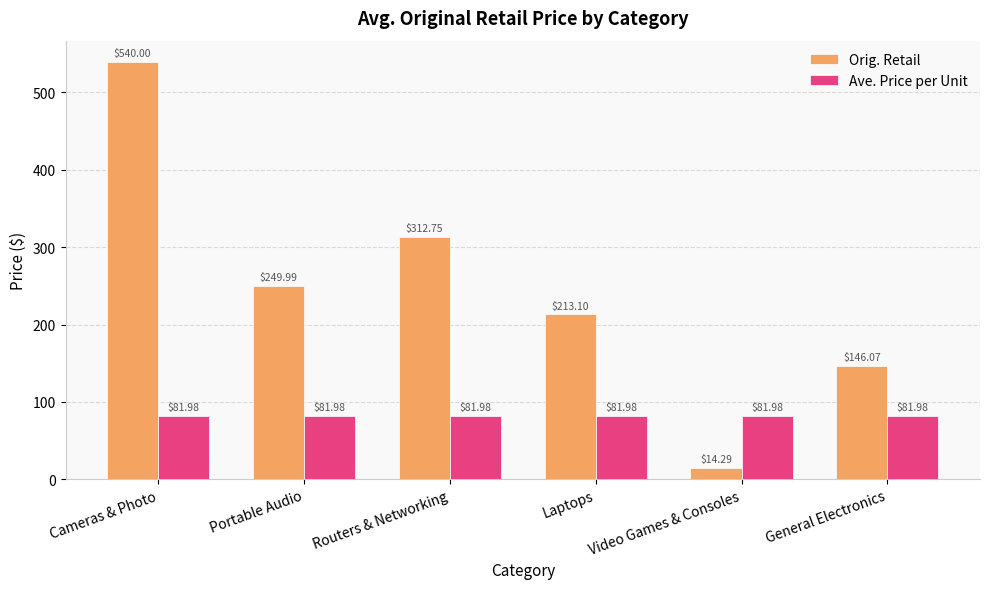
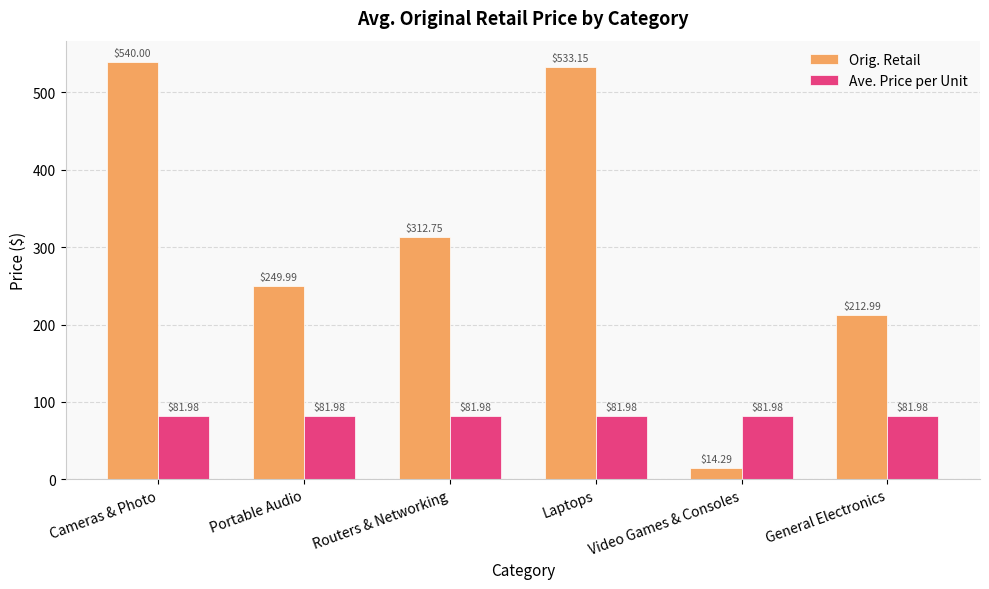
Orig. Retail, Laptops: $213.10 -> $533.15
Orig. Retail, General Electronics: $146.07 -> $212.99
